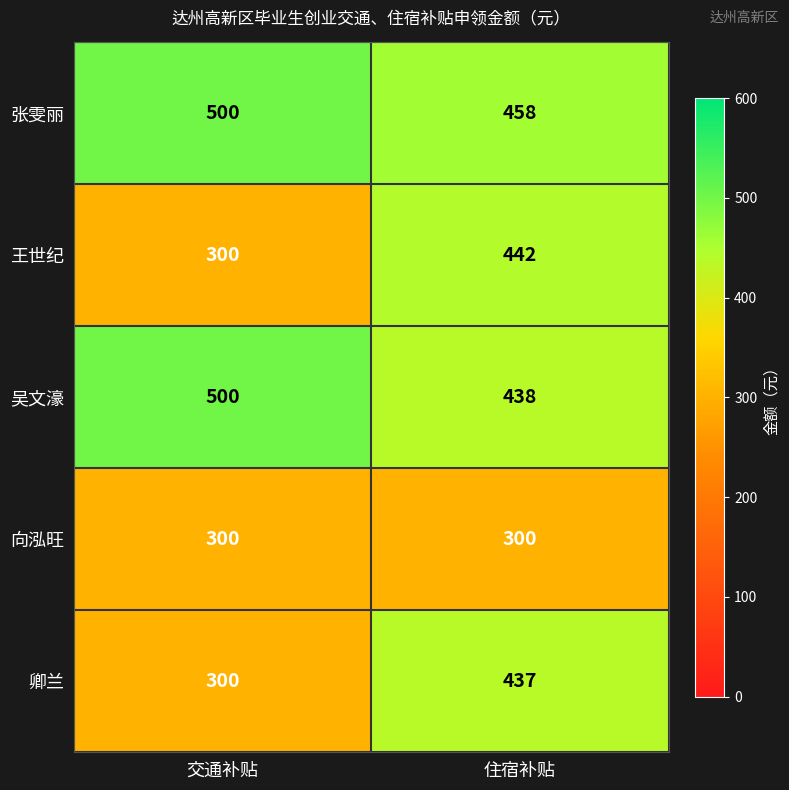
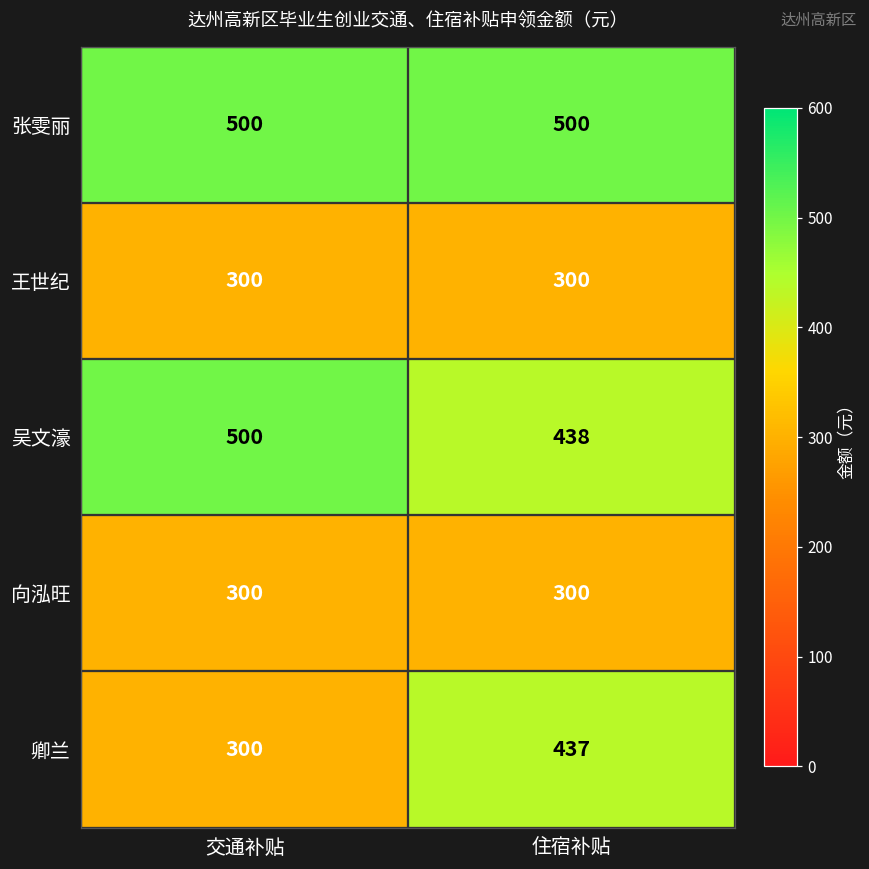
张雯丽, 住宿补贴: 458 -> 500
王世纪, 住宿补贴: 442 -> 300
